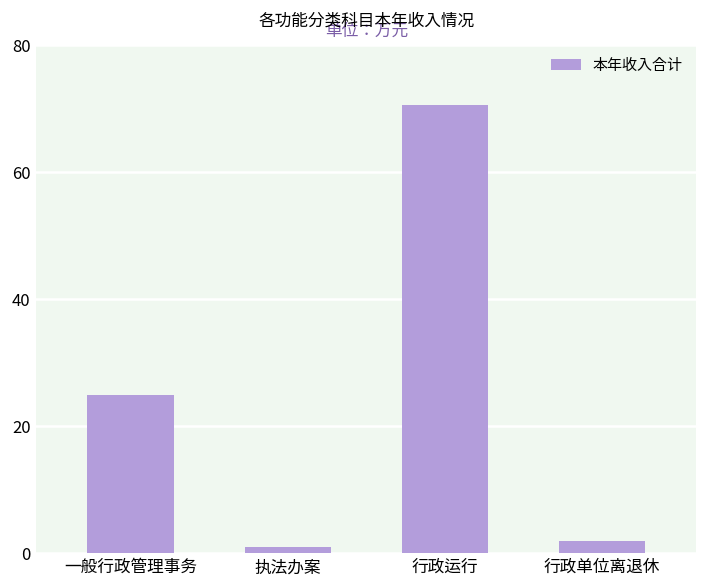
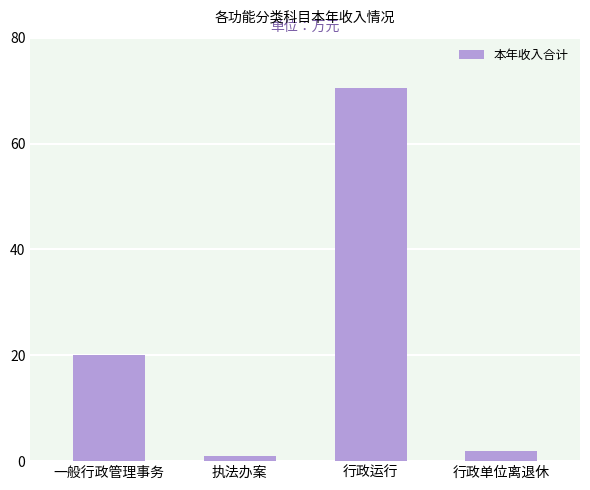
一般行政管理事务: 25 -> 20
